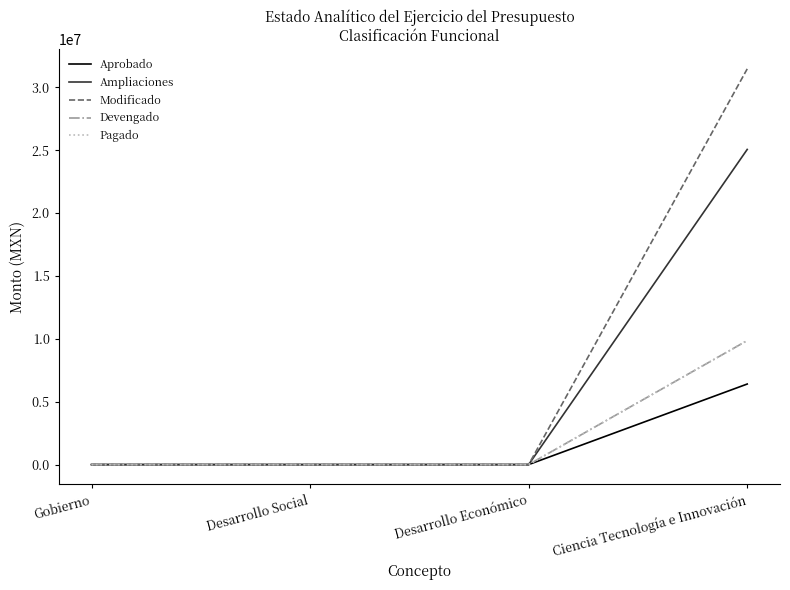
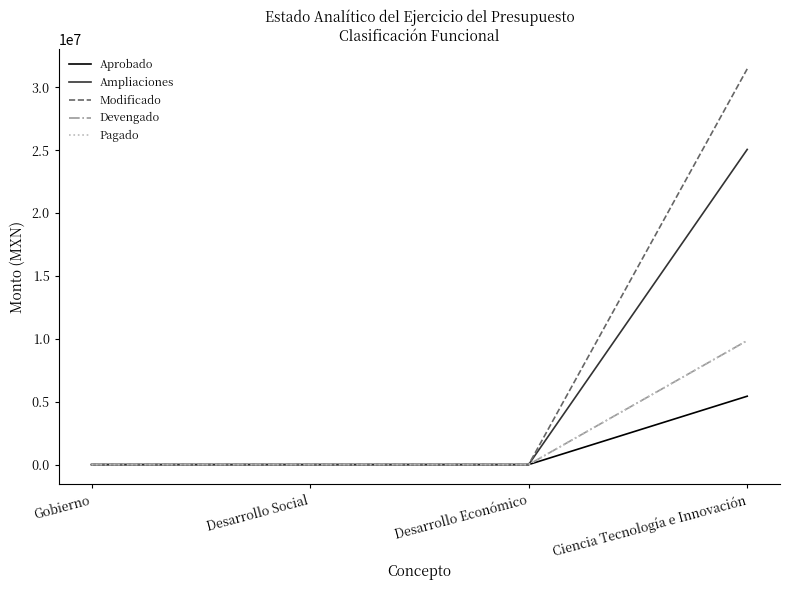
Aprobado, Ciencia Tecnología e Innovación: 6400000 -> 5400000
